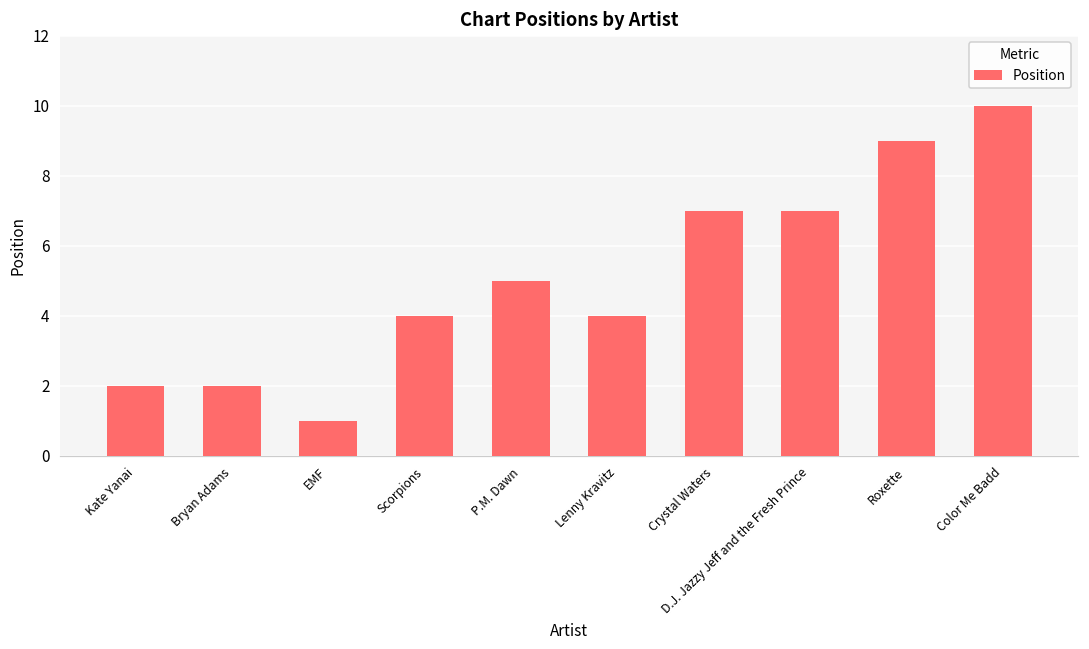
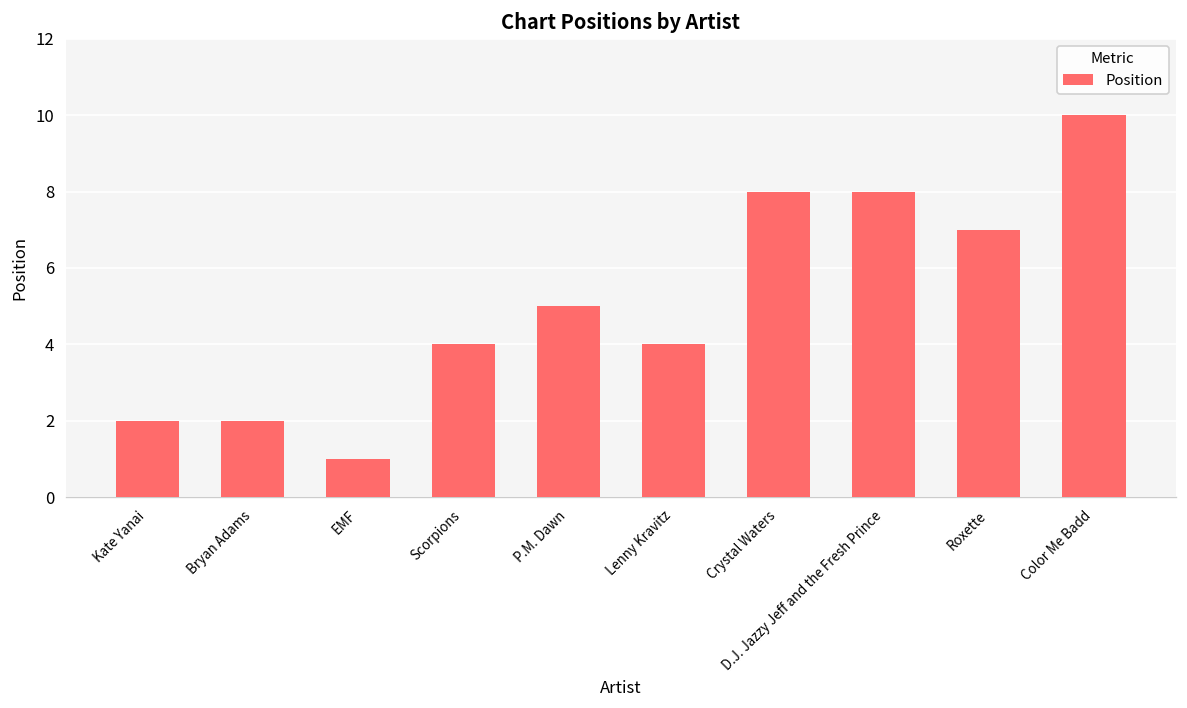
Crystal Waters: 7 -> 8
D.J. Jazzy Jeff and the Fresh Prince: 7 -> 8
Roxette: 9 -> 7
